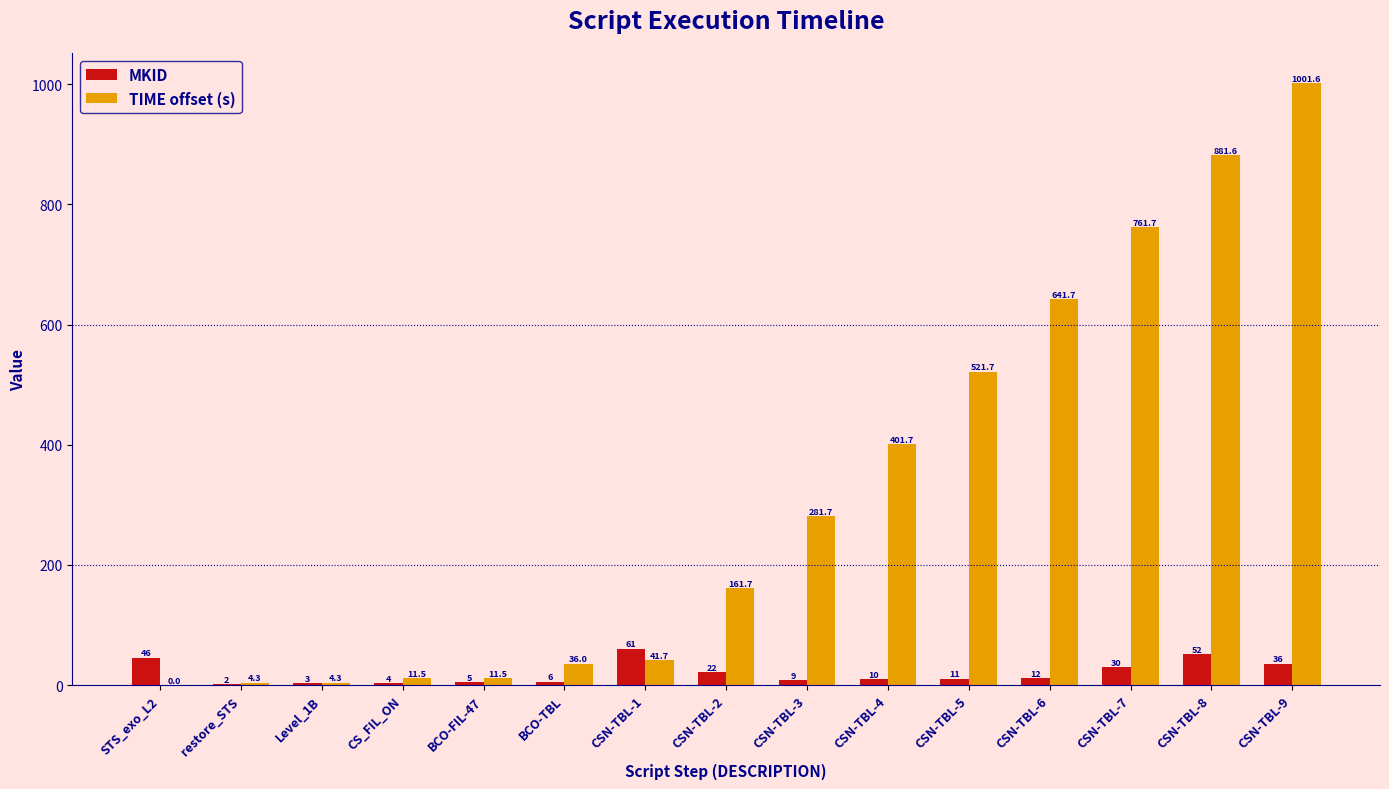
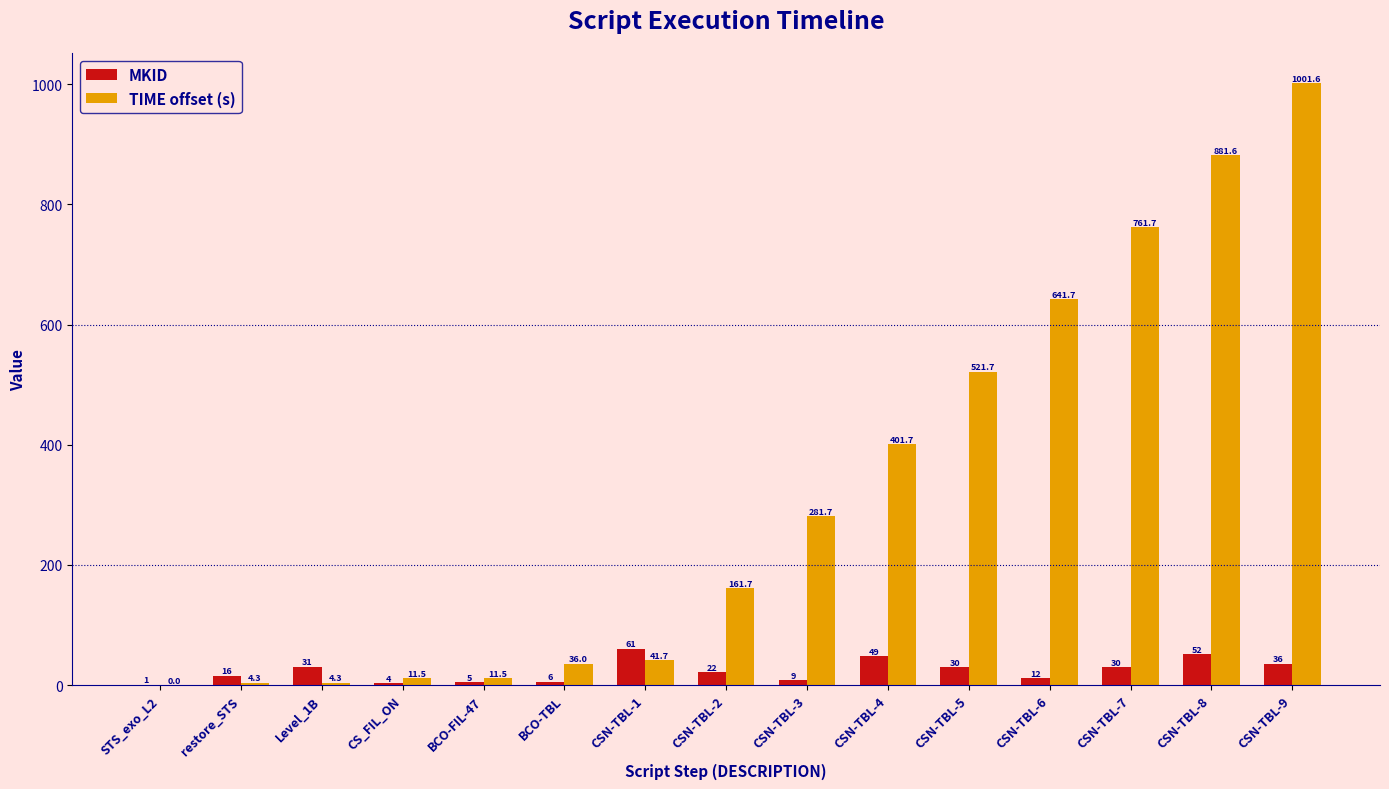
MKID, STS_exo_L2: 46 -> 1
MKID, restore_STS: 2 -> 16
MKID, Level_1B: 3 -> 31
MKID, CSN-TBL-4: 10 -> 49
MKID, CSN-TBL-5: 11 -> 30
